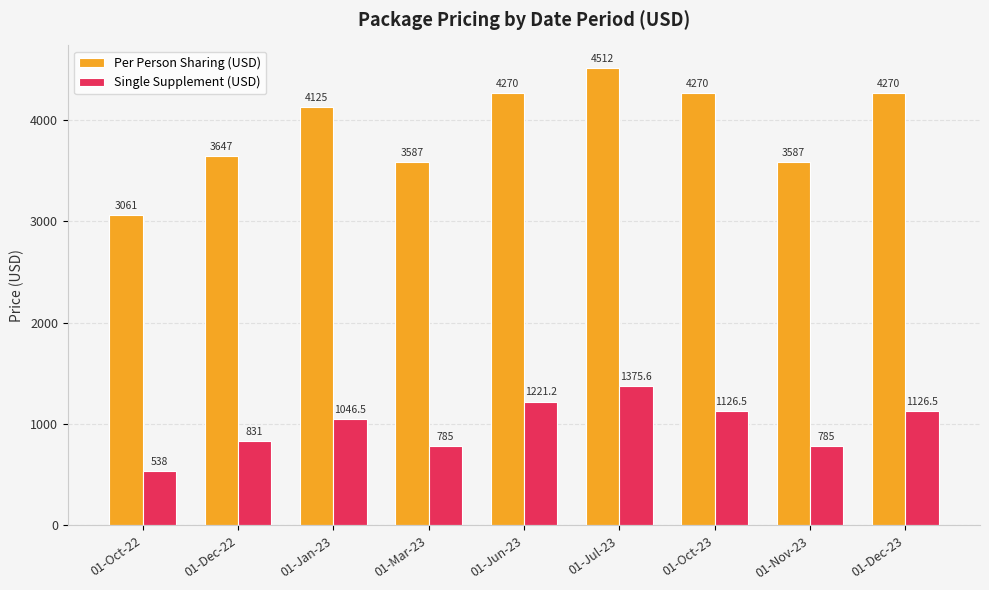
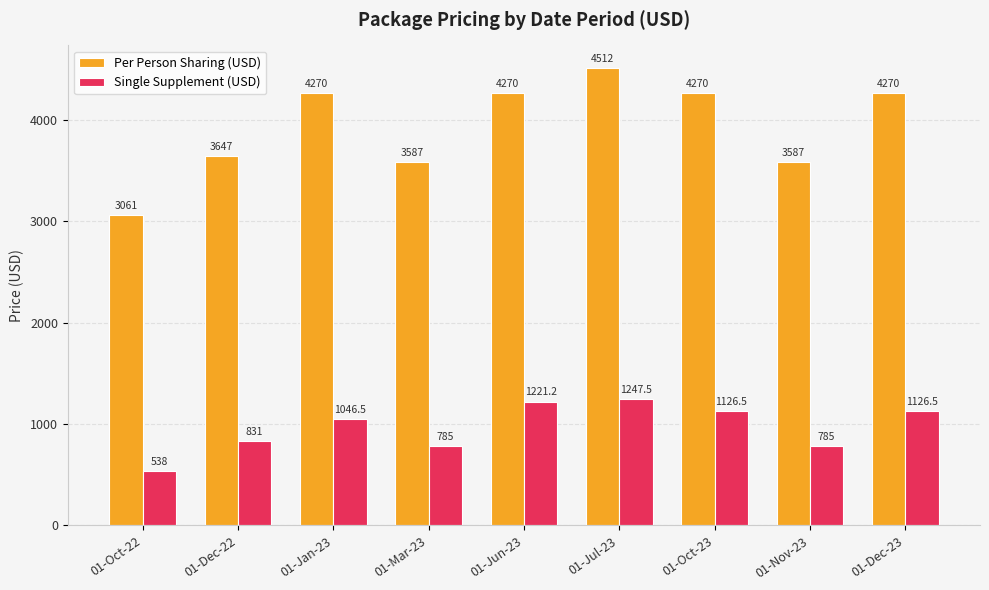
Per Person Sharing (USD), 01-Jan-23: 4125 -> 4270
Single Supplement (USD), 01-Jul-23: 1375.6 -> 1247.5
